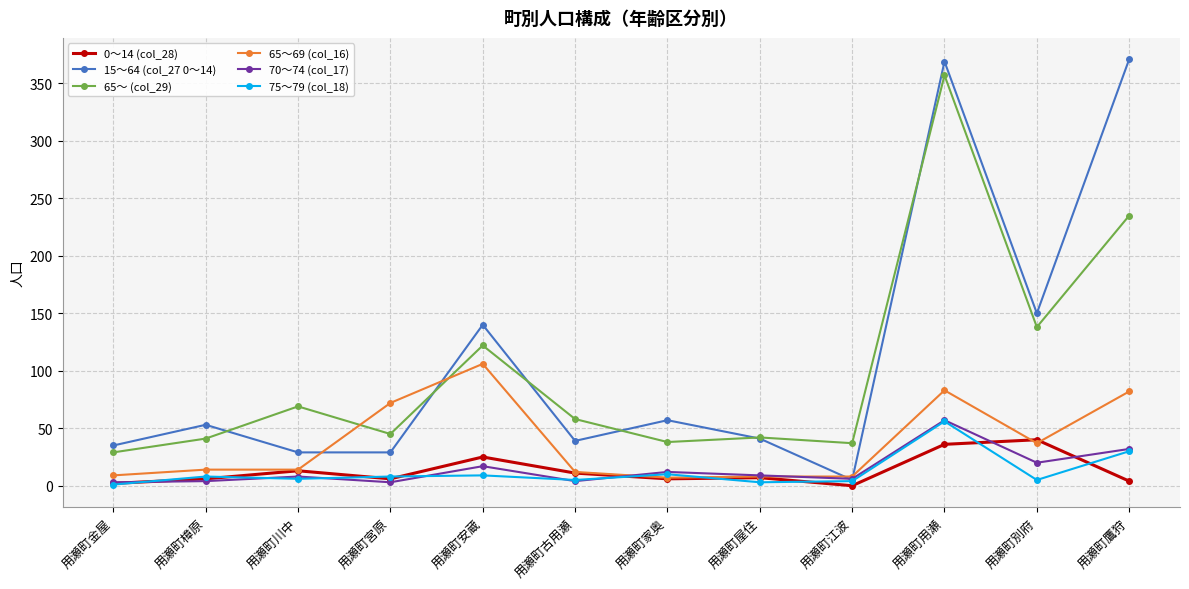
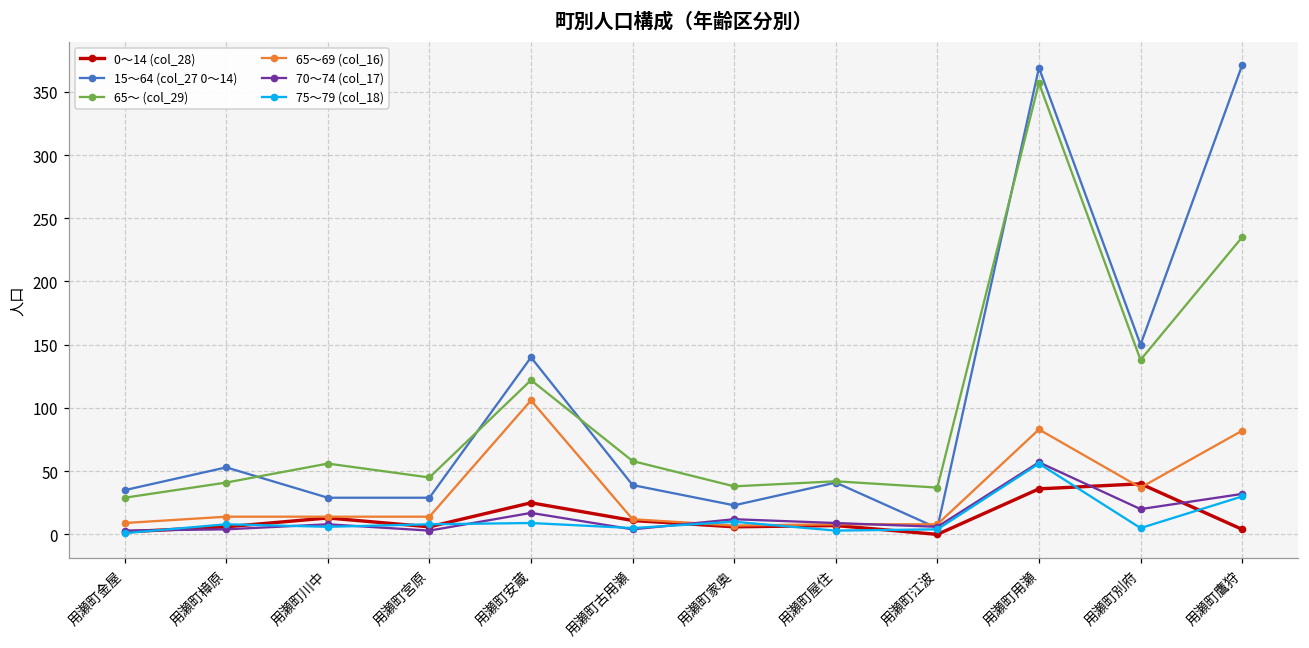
65～ (col_29), 用瀬町川中: 69 -> 56
65～69 (col_16), 用瀬町宮原: 72 -> 14
15～64 (col_27 0～14), 用瀬町家奥: 57 -> 23
